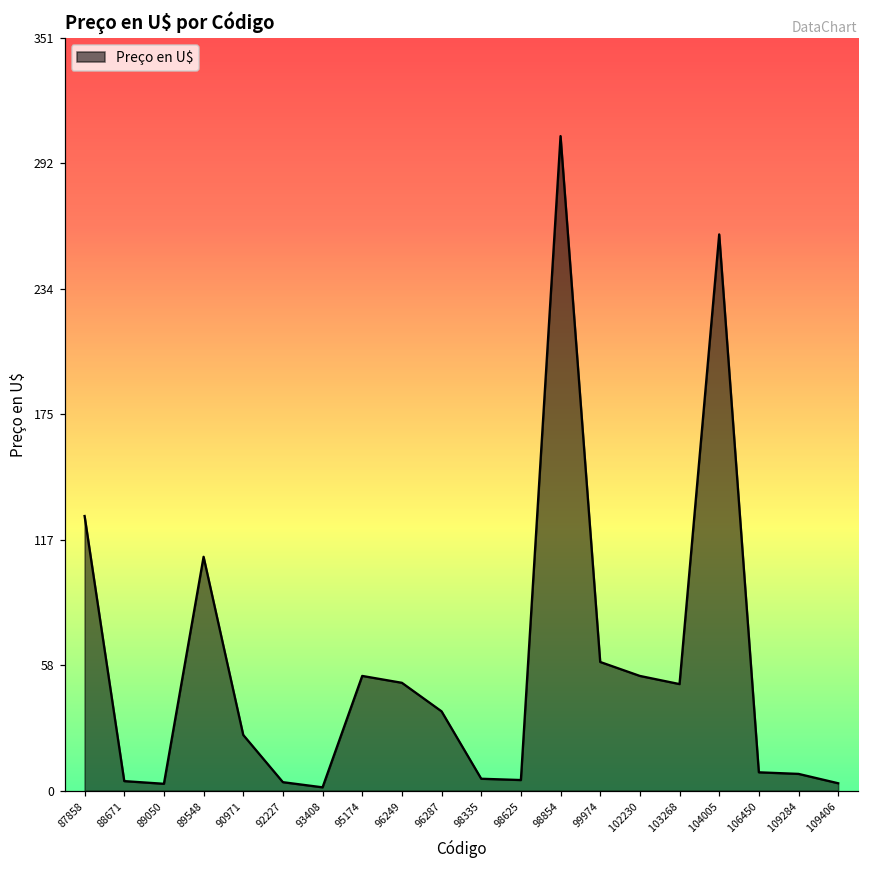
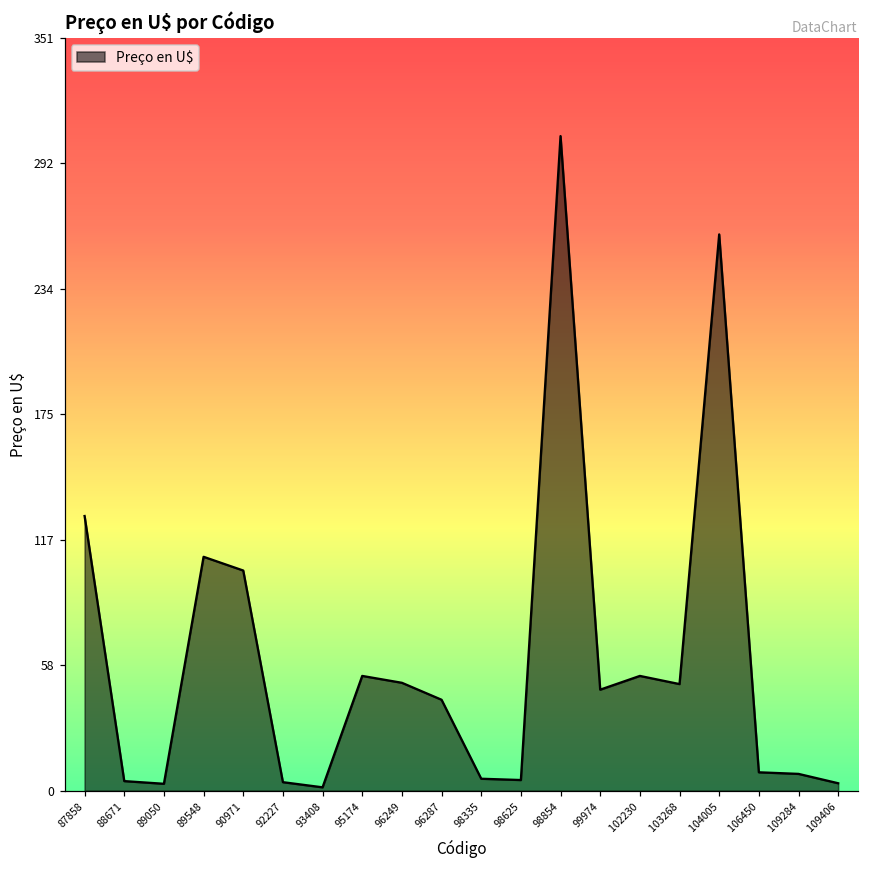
90971: 26 -> 103
96287: 37 -> 42
99974: 60 -> 47
